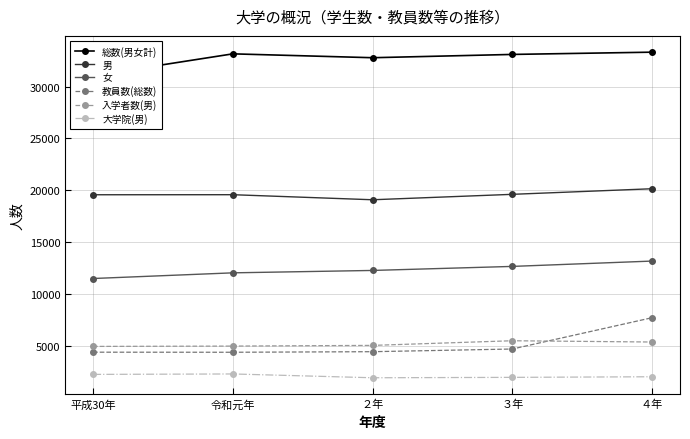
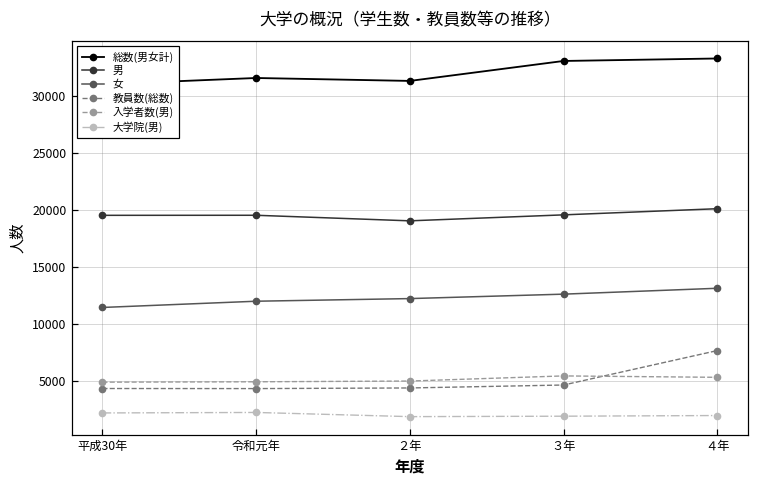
総数(男女計), 令和元年: 33200 -> 31600
総数(男女計), ２年: 32800 -> 31400
